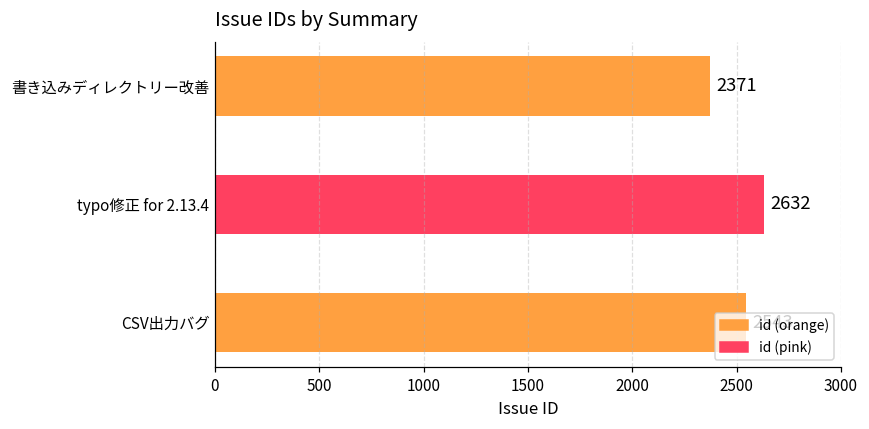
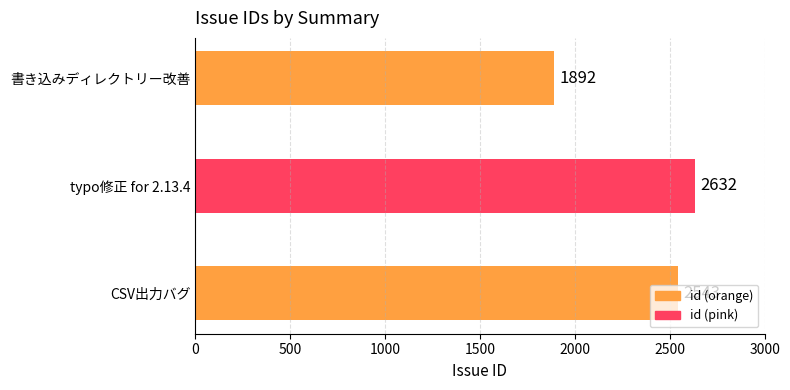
書き込みディレクトリー改善: 2371 -> 1892
